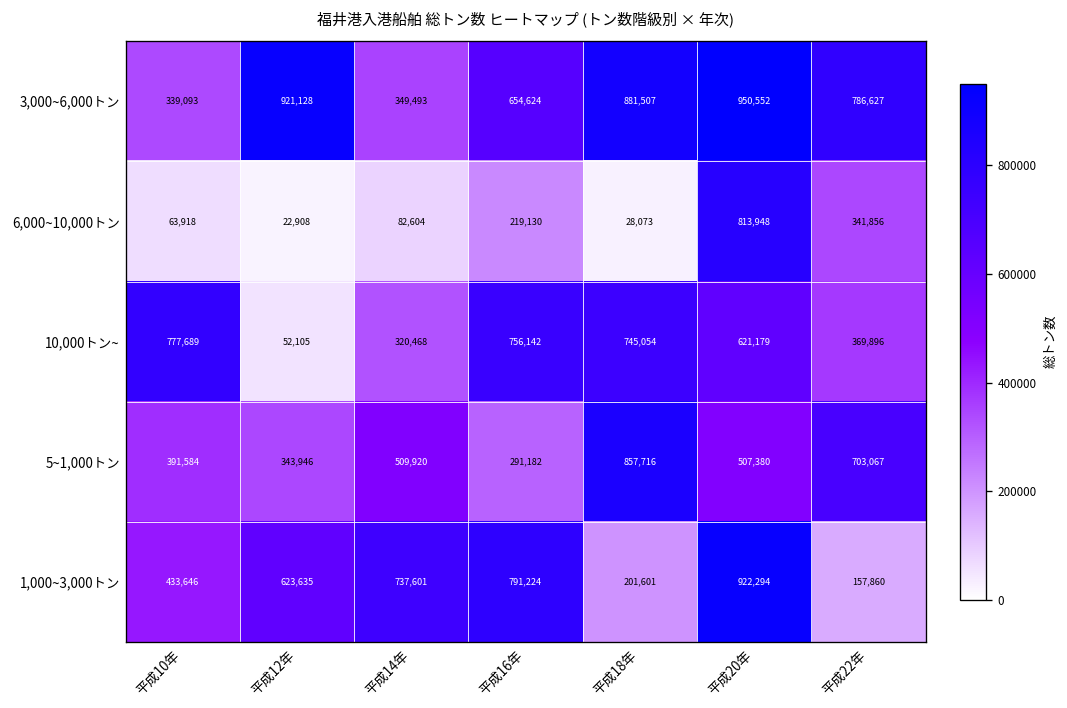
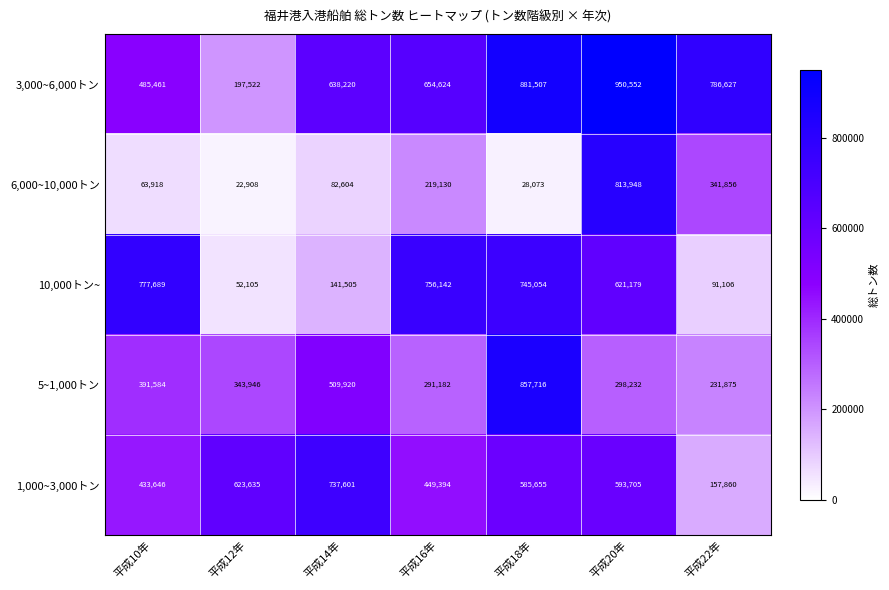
3,000~6,000トン, 平成10年: 339,093 -> 485,461
3,000~6,000トン, 平成12年: 921,128 -> 197,522
3,000~6,000トン, 平成14年: 349,493 -> 638,220
10,000トン~, 平成14年: 320,468 -> 141,505
10,000トン~, 平成22年: 369,896 -> 91,106
5~1,000トン, 平成20年: 507,380 -> 298,232
5~1,000トン, 平成22年: 703,067 -> 231,875
1,000~3,000トン, 平成16年: 791,224 -> 449,394
1,000~3,000トン, 平成18年: 201,601 -> 585,655
1,000~3,000トン, 平成20年: 922,294 -> 593,705
